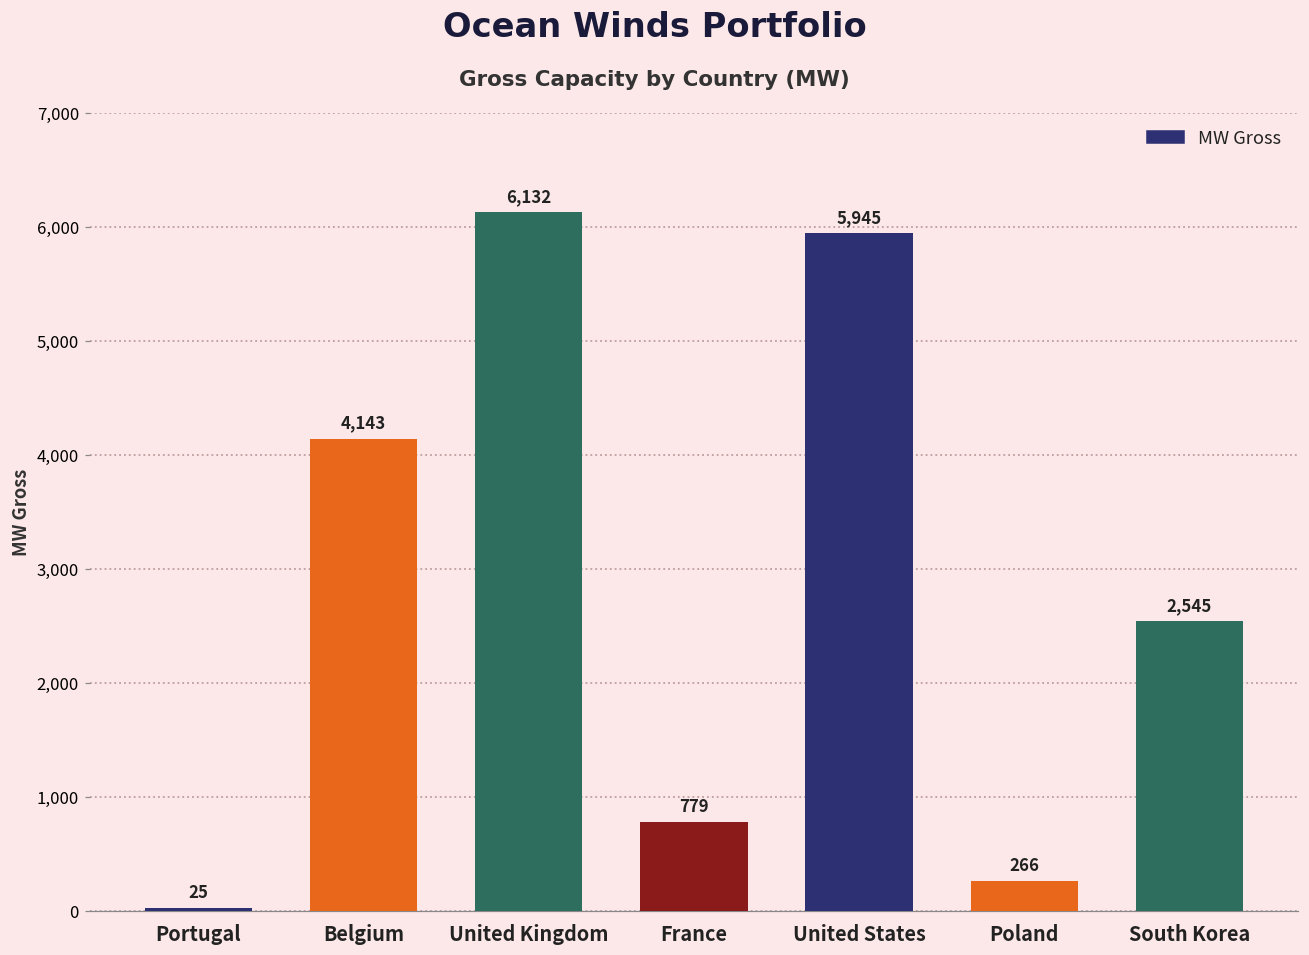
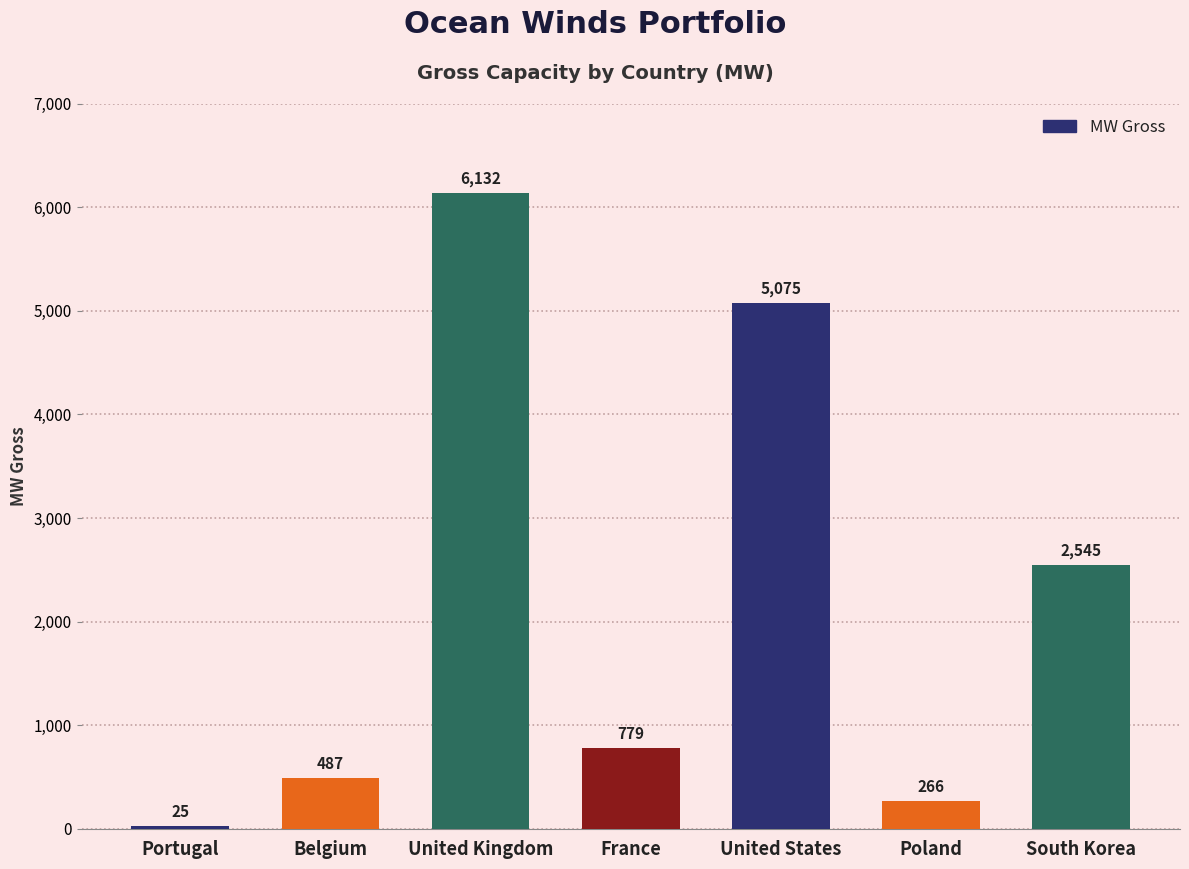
Belgium: 4,143 -> 487
United States: 5,945 -> 5,075
